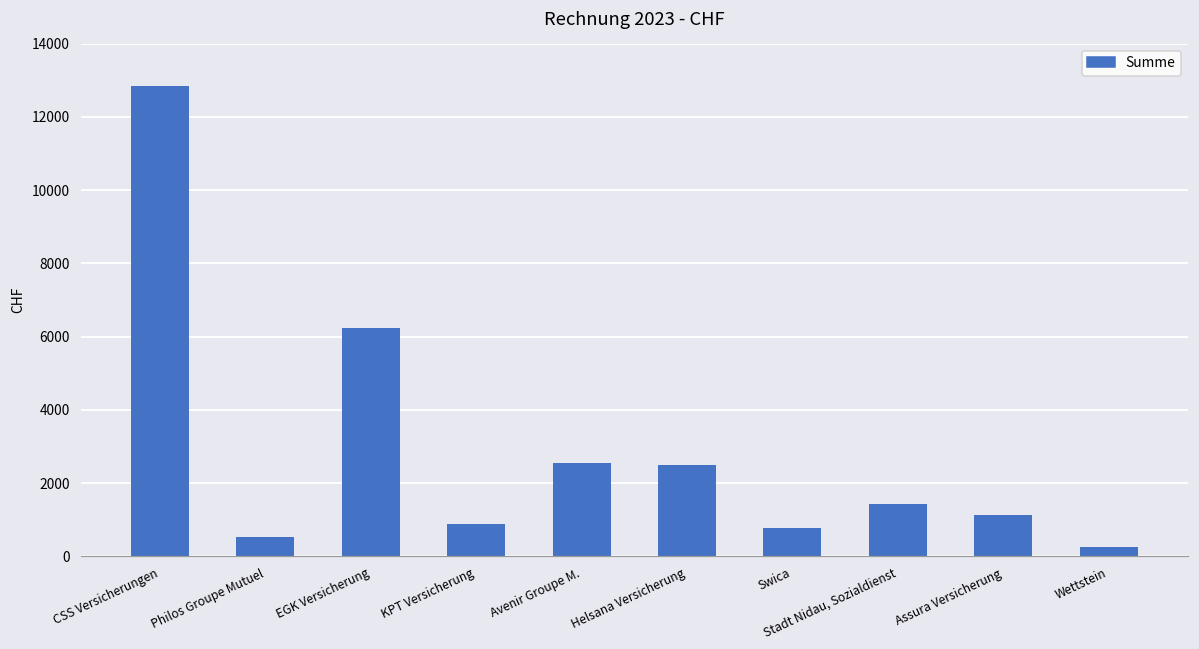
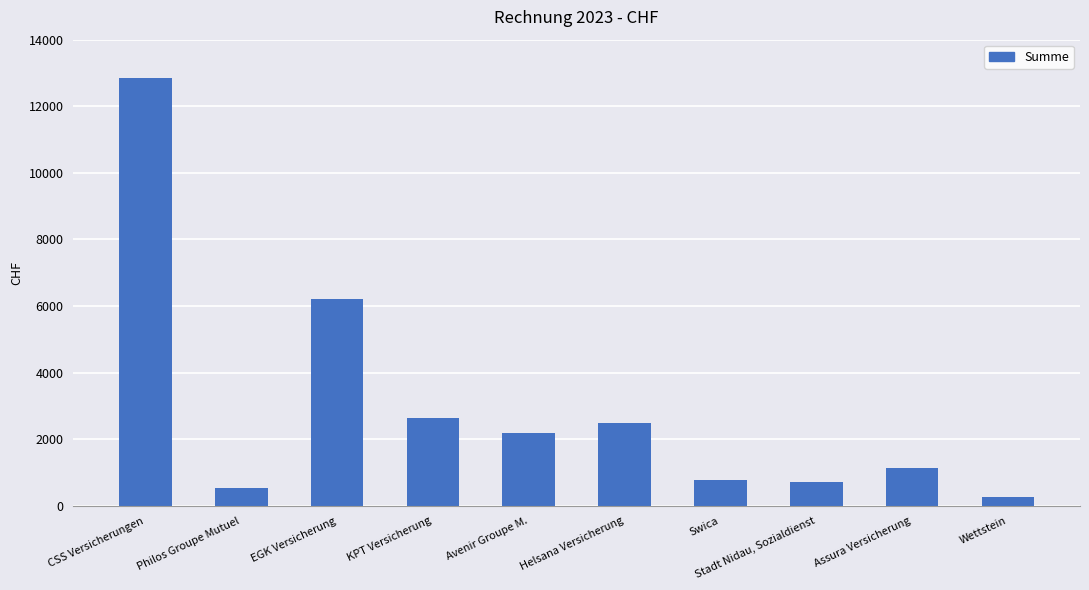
KPT Versicherung: 900 -> 2700
Avenir Groupe M.: 2600 -> 2200
Stadt Nidau, Sozialdienst: 1400 -> 700
